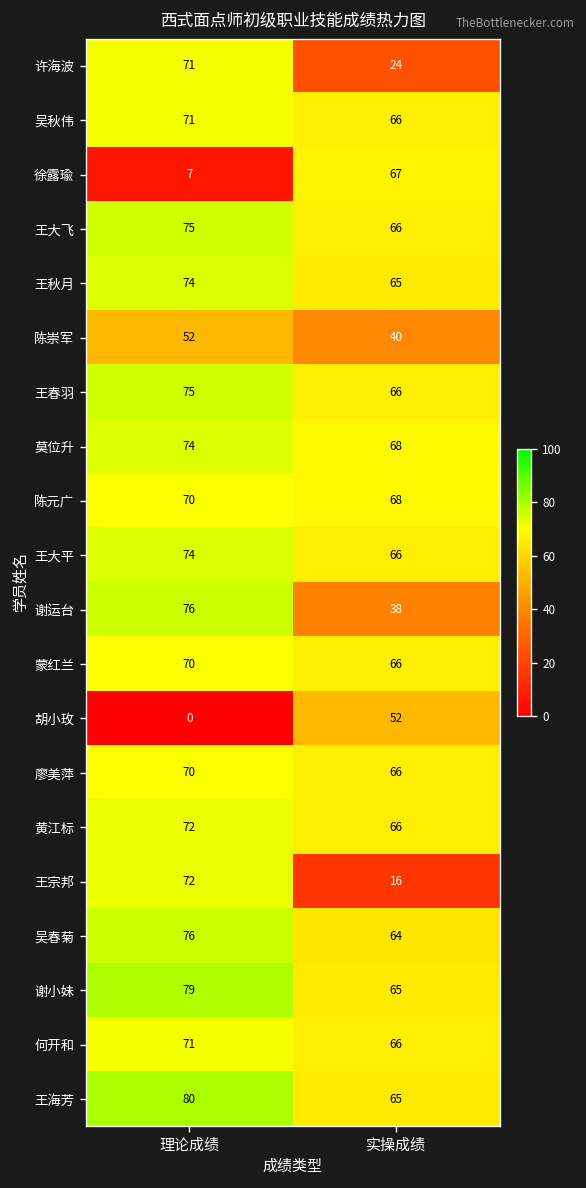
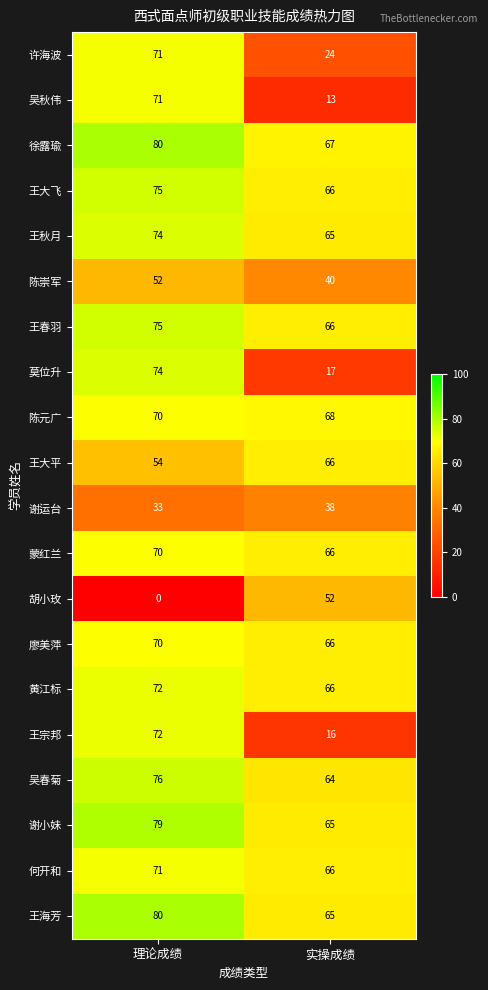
吴秋伟, 实操成绩: 66 -> 13
徐露瑜, 理论成绩: 7 -> 80
莫位升, 实操成绩: 68 -> 17
王大平, 理论成绩: 74 -> 54
谢运台, 理论成绩: 76 -> 33
